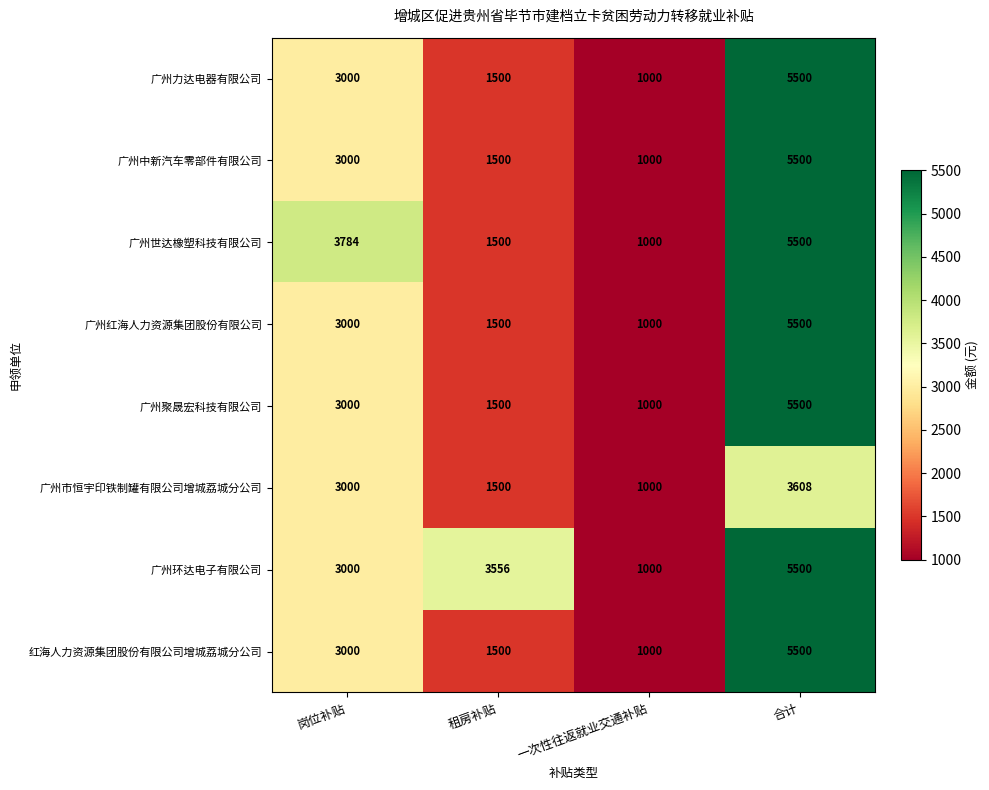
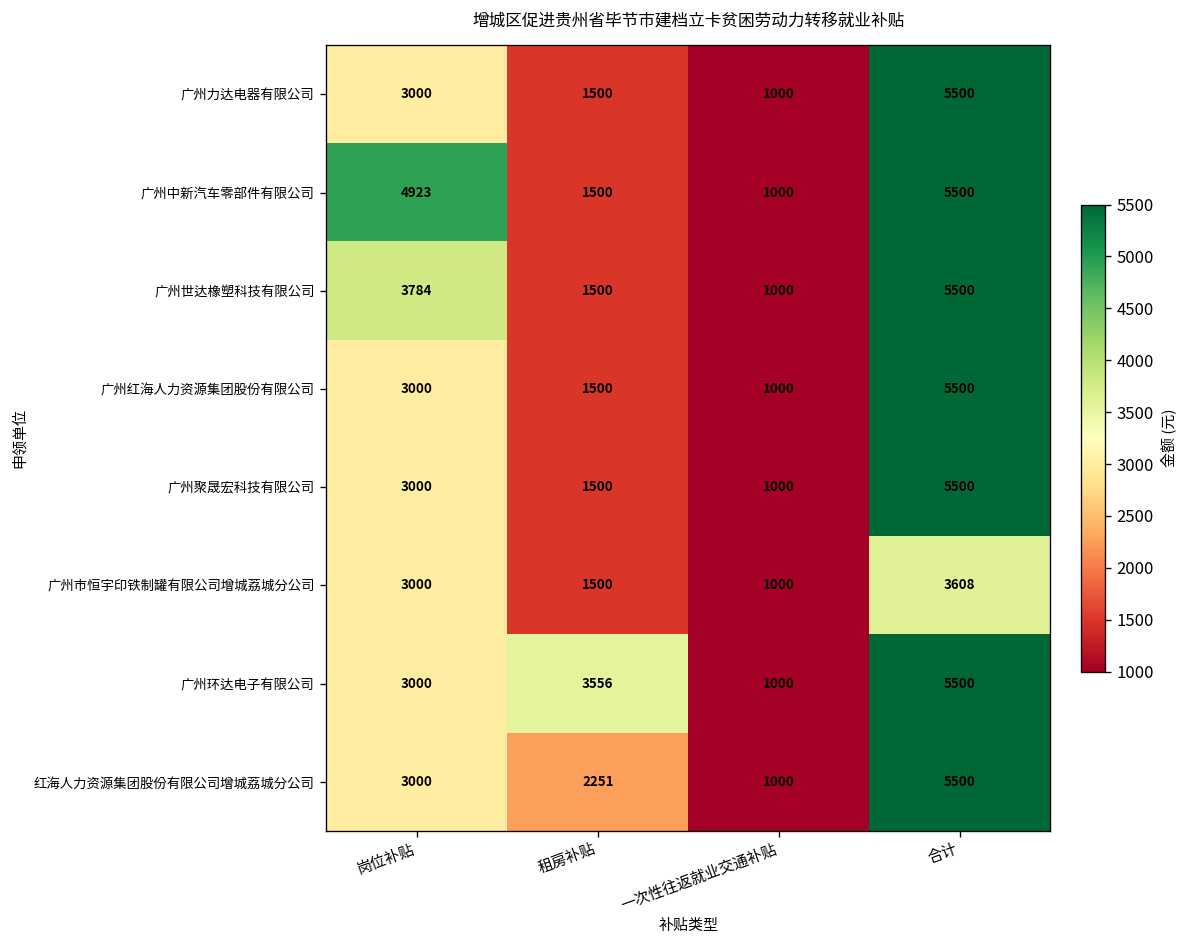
广州中新汽车零部件有限公司, 岗位补贴: 3000 -> 4923
红海人力资源集团股份有限公司增城荔城分公司, 租房补贴: 1500 -> 2251
